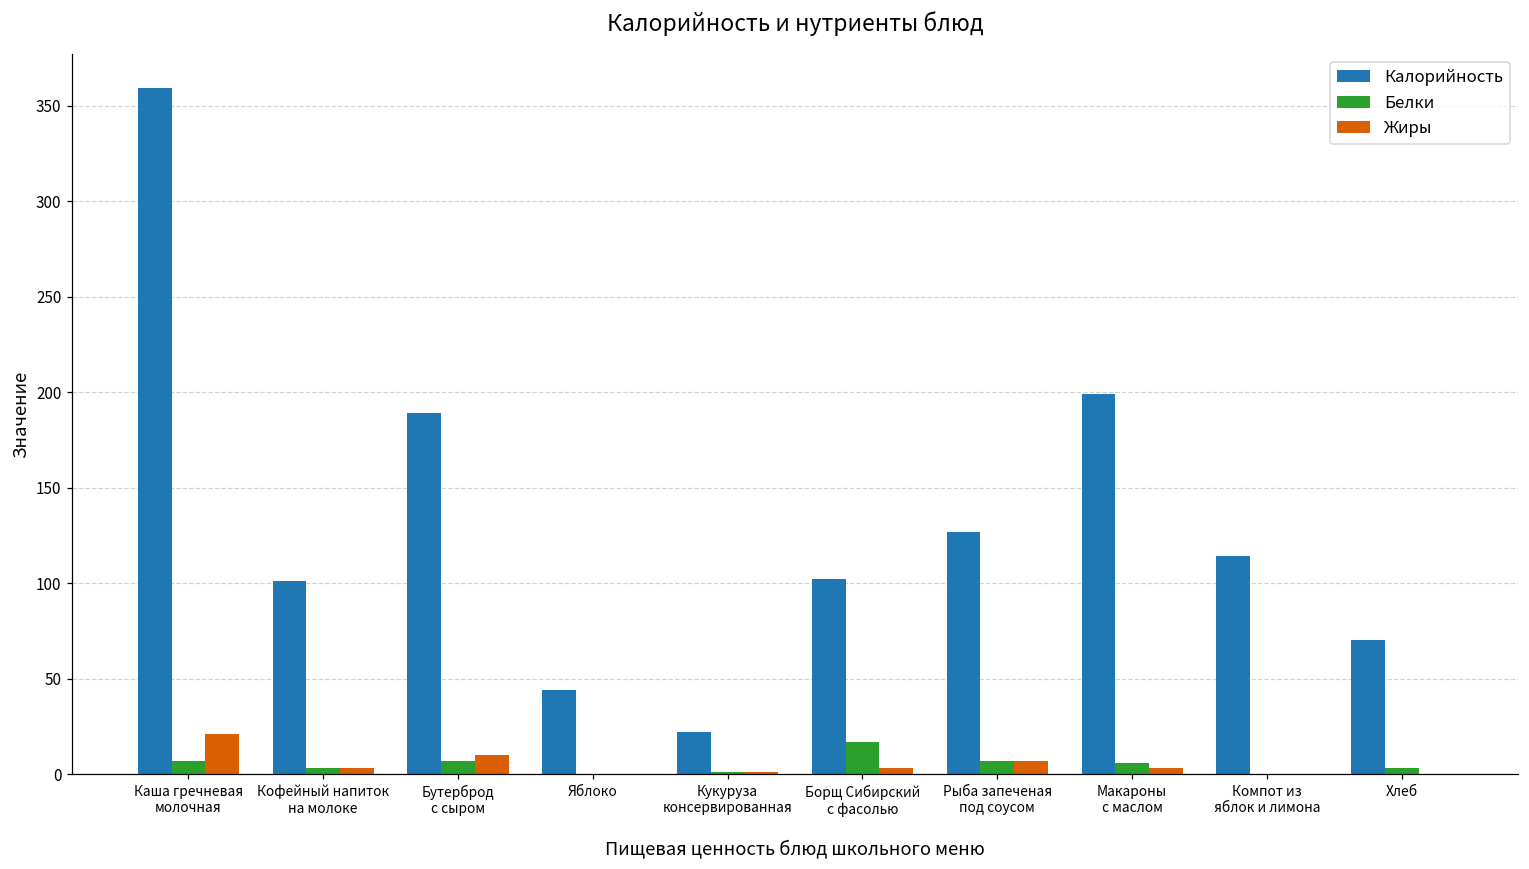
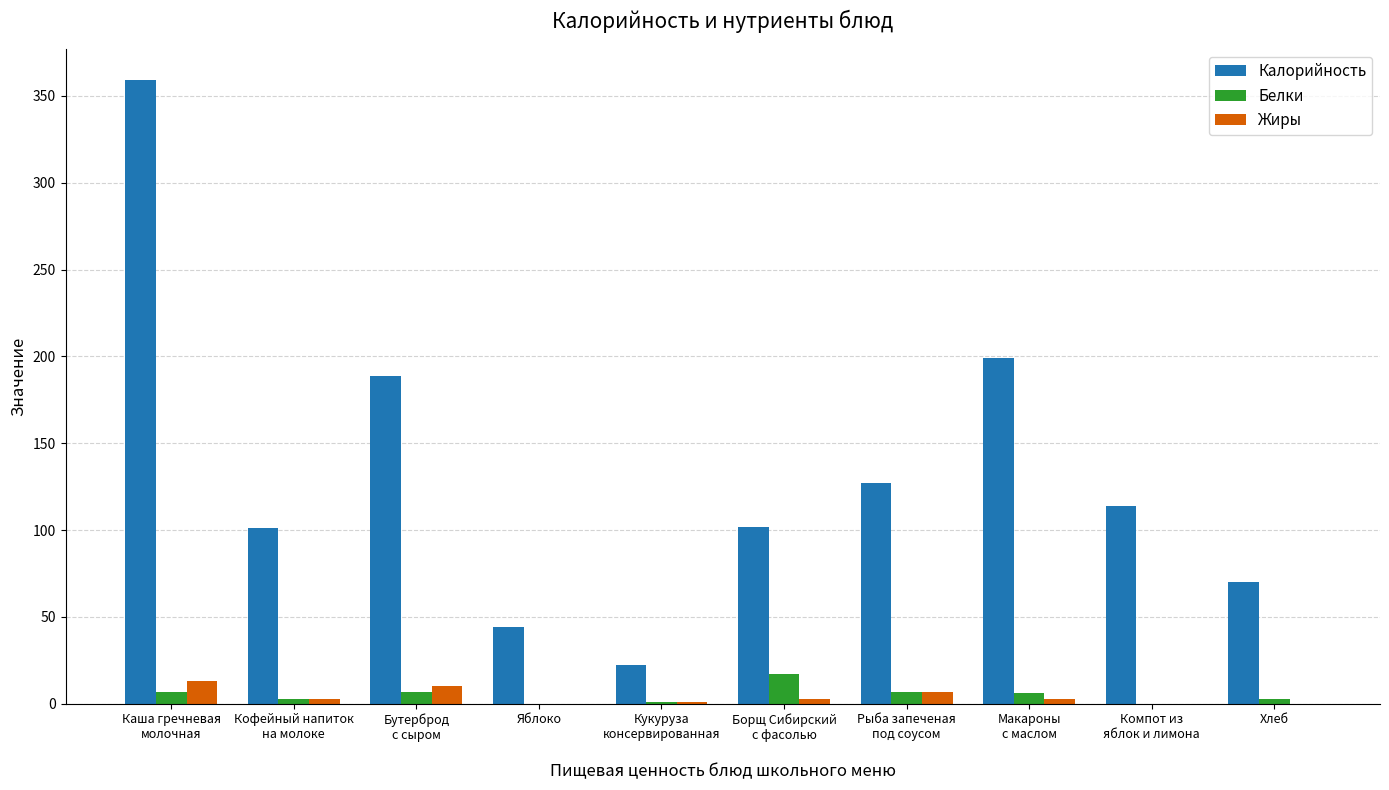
Жиры, Каша гречневая молочная: 21 -> 13
